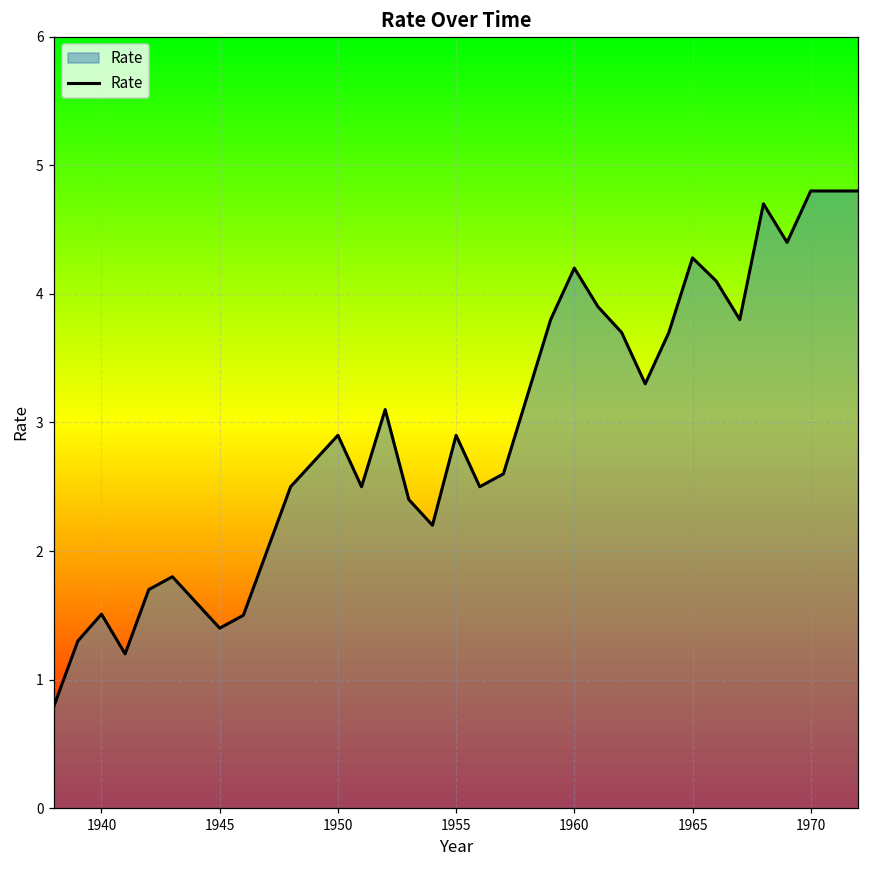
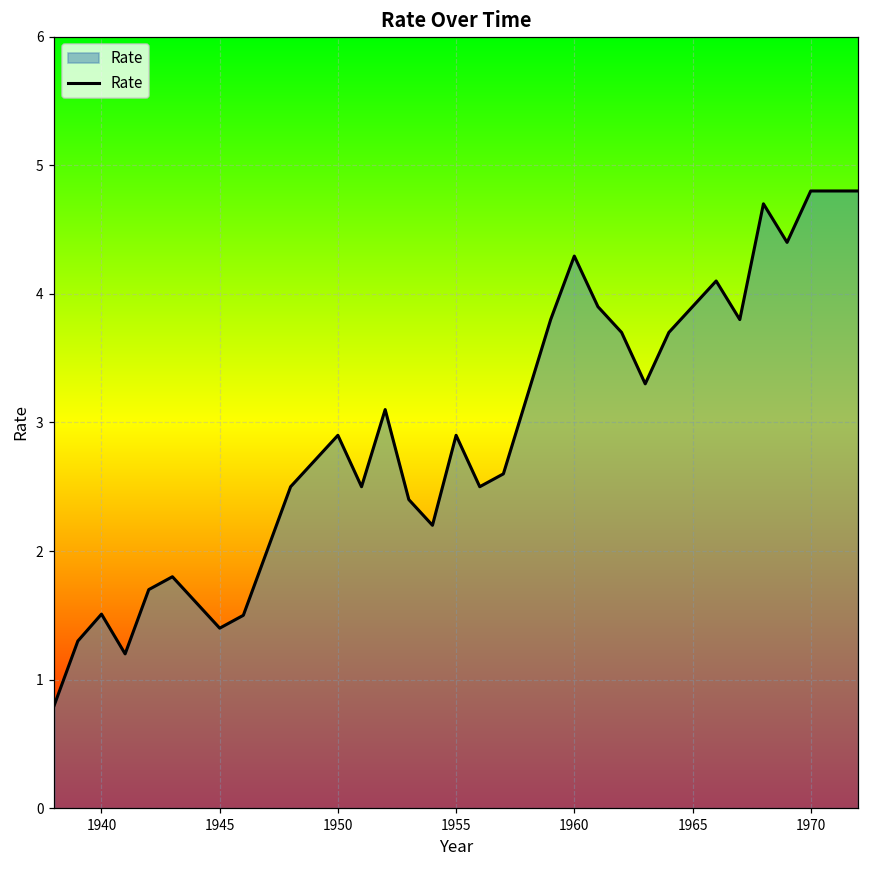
1960: 4.20 -> 4.29
1965: 4.28 -> 3.90
